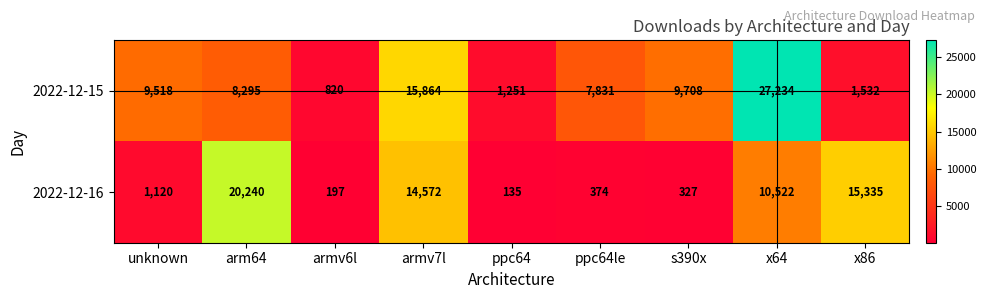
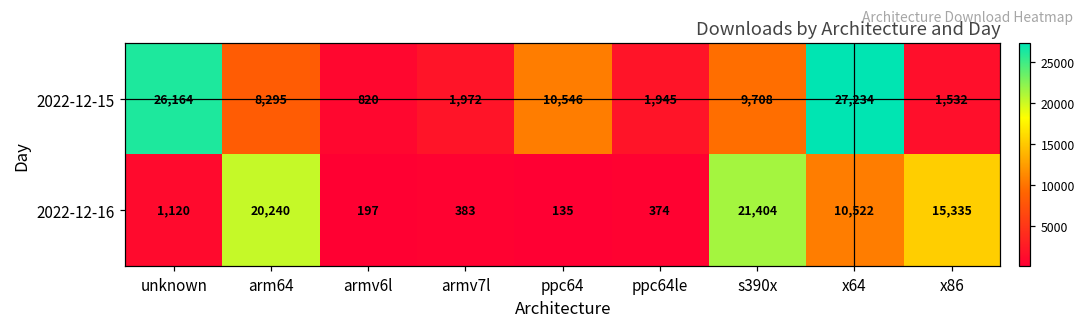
2022-12-15, unknown: 9,518 -> 26,164
2022-12-15, armv7l: 15,864 -> 1,972
2022-12-15, ppc64: 1,251 -> 10,546
2022-12-15, ppc64le: 7,831 -> 1,945
2022-12-16, armv7l: 14,572 -> 383
2022-12-16, s390x: 327 -> 21,404
